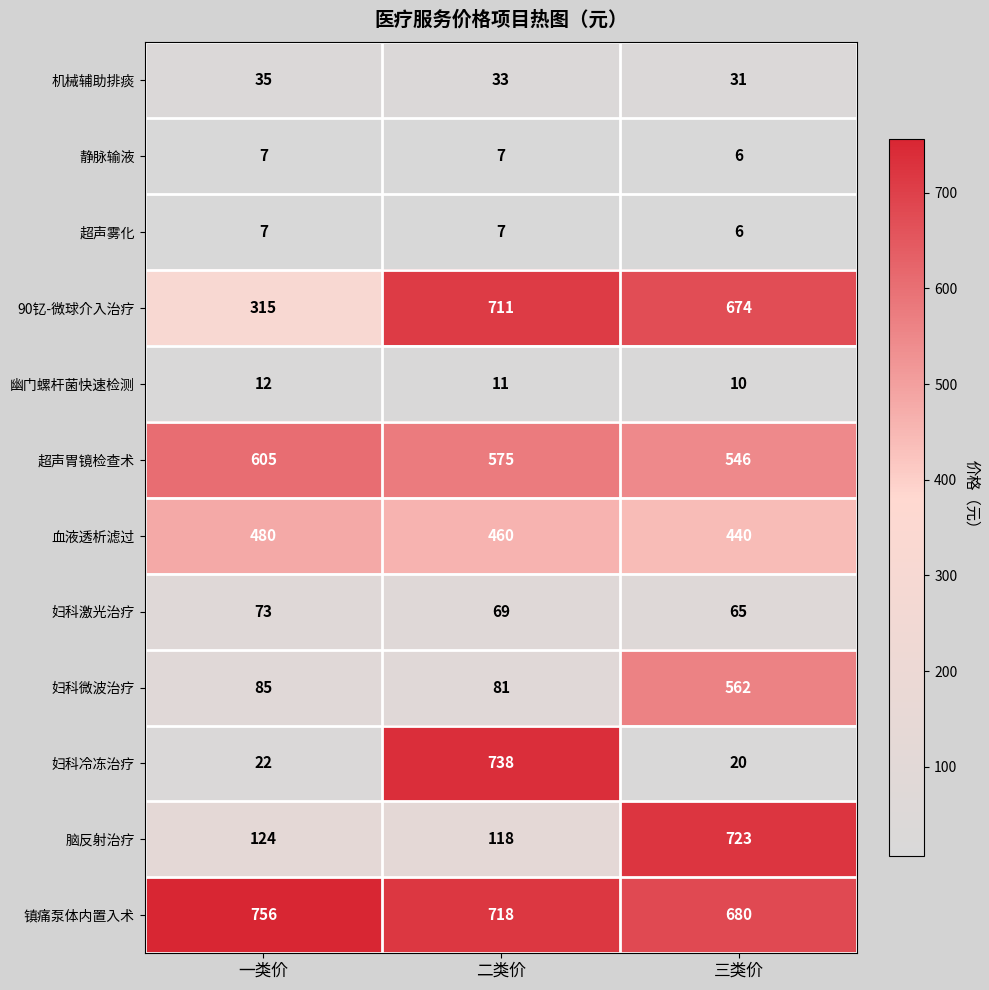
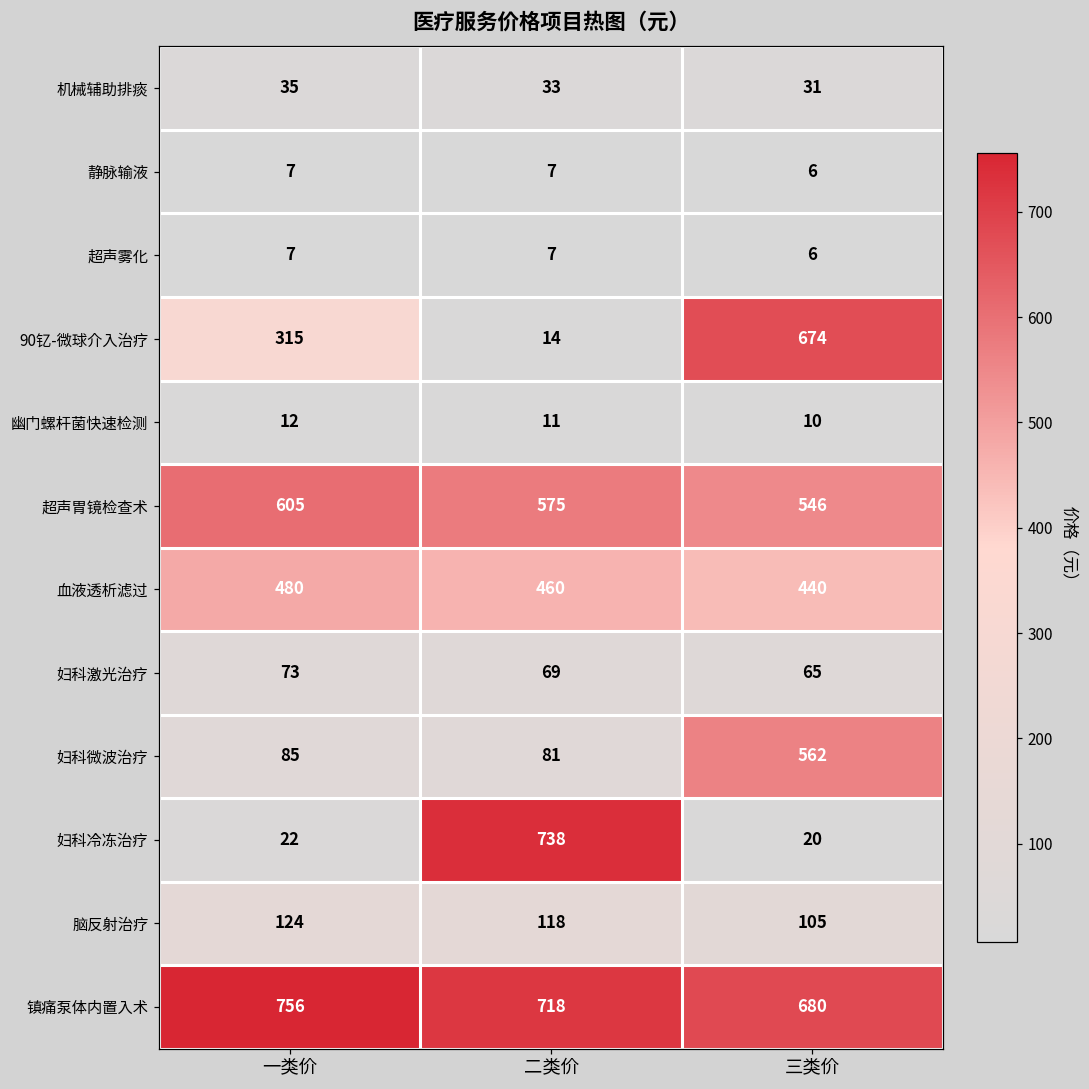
90钇-微球介入治疗, 二类价: 711 -> 14
脑反射治疗, 三类价: 723 -> 105
